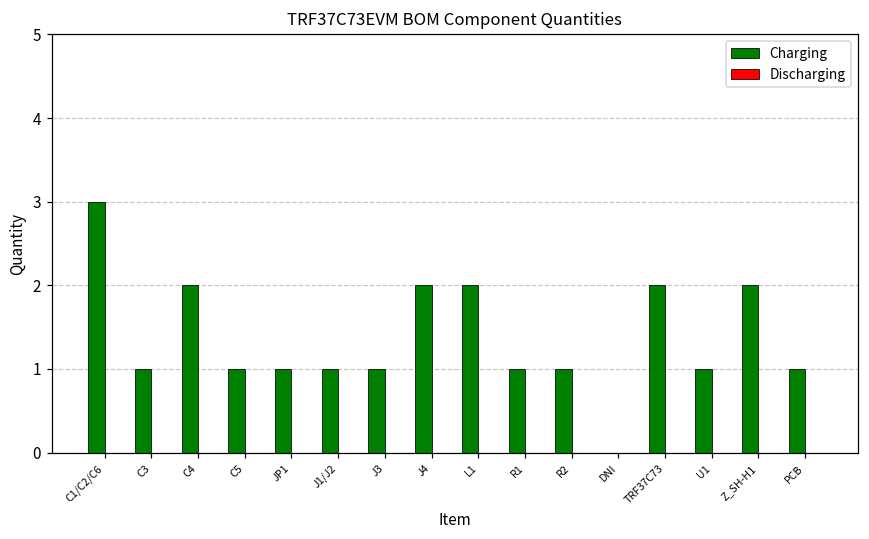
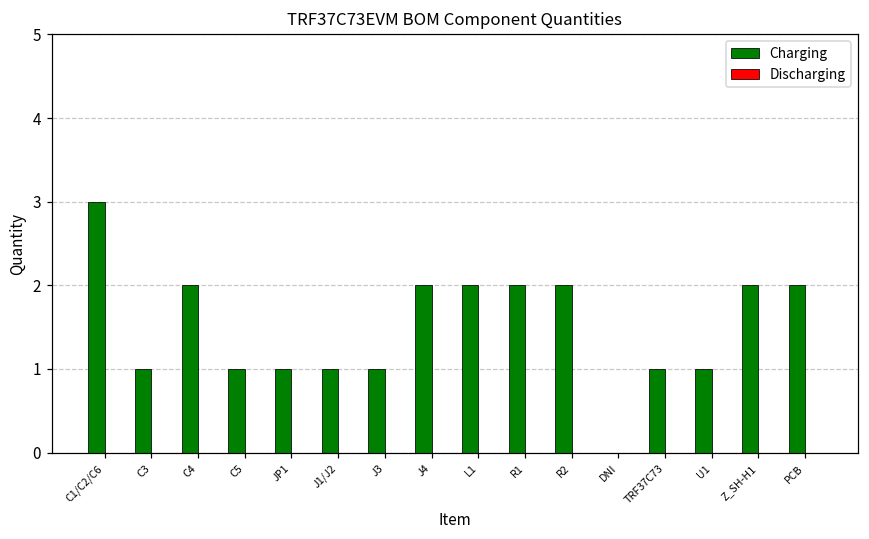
Charging, R1: 1 -> 2
Charging, R2: 1 -> 2
Charging, TRF37C73: 2 -> 1
Charging, PCB: 1 -> 2
